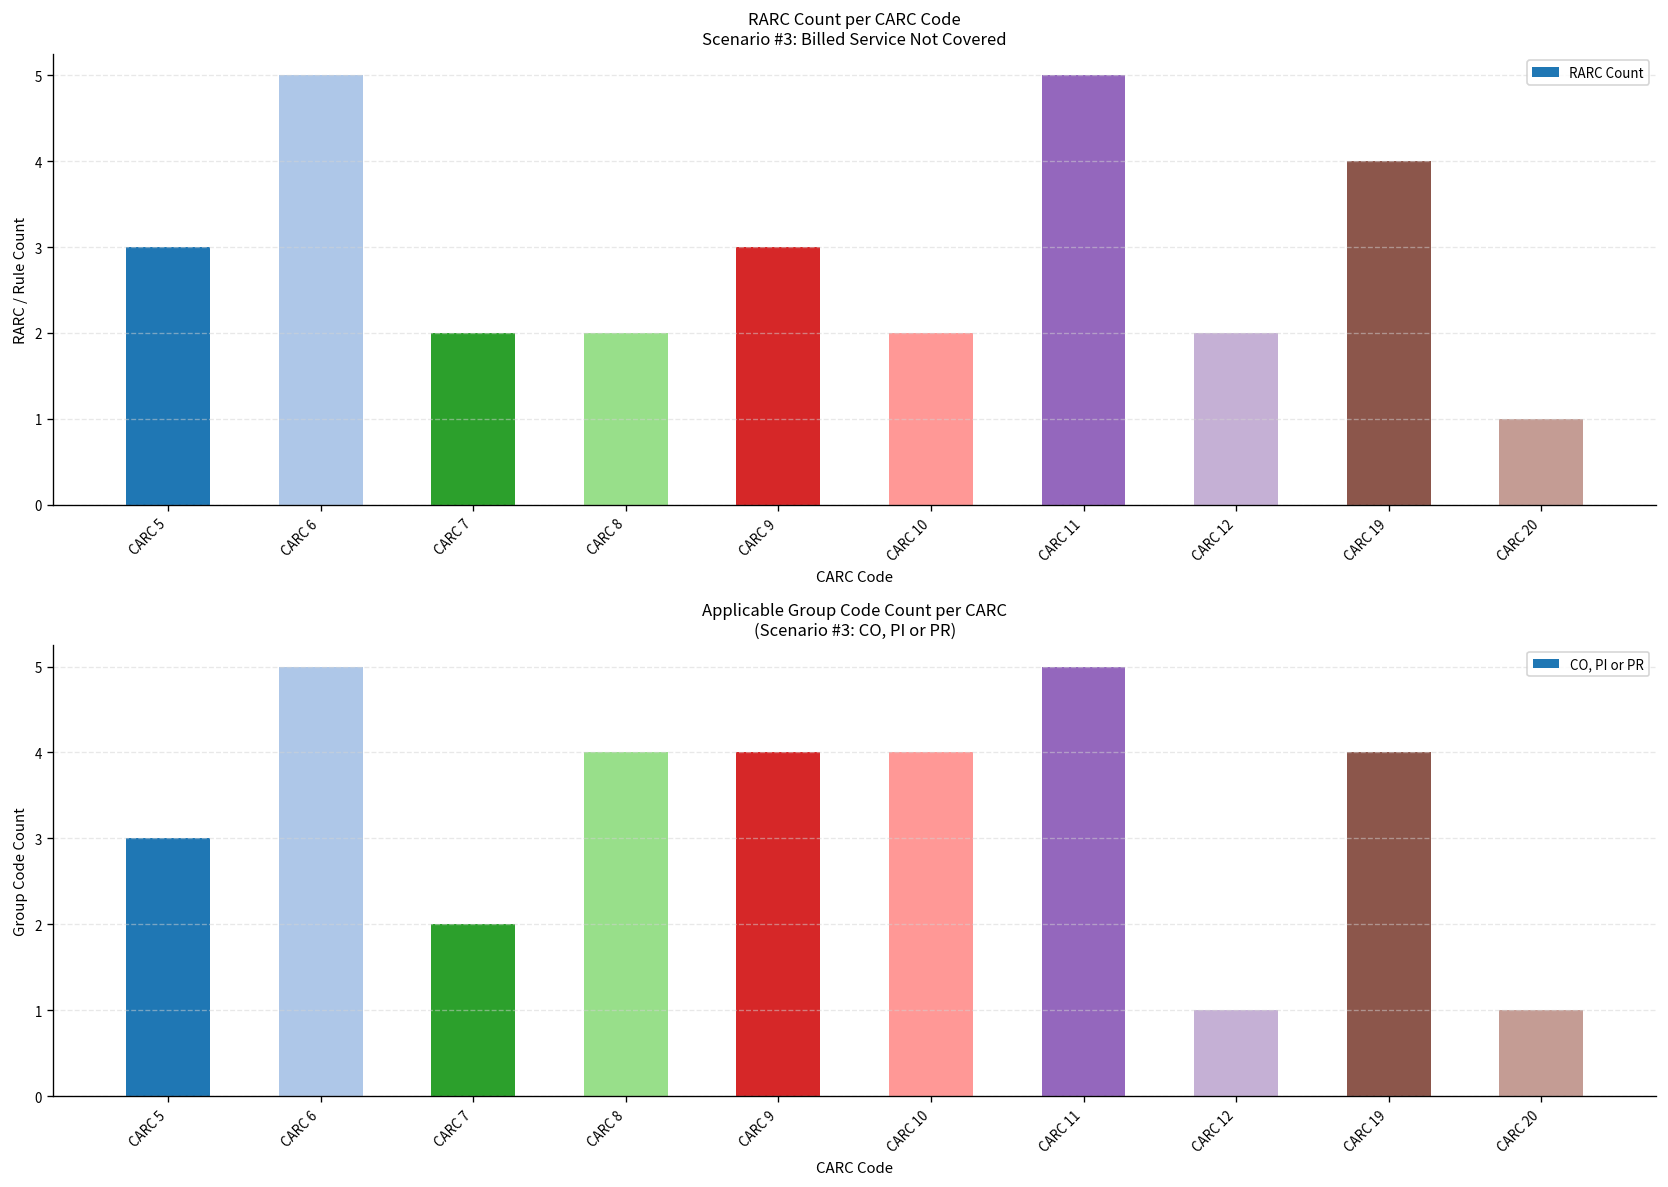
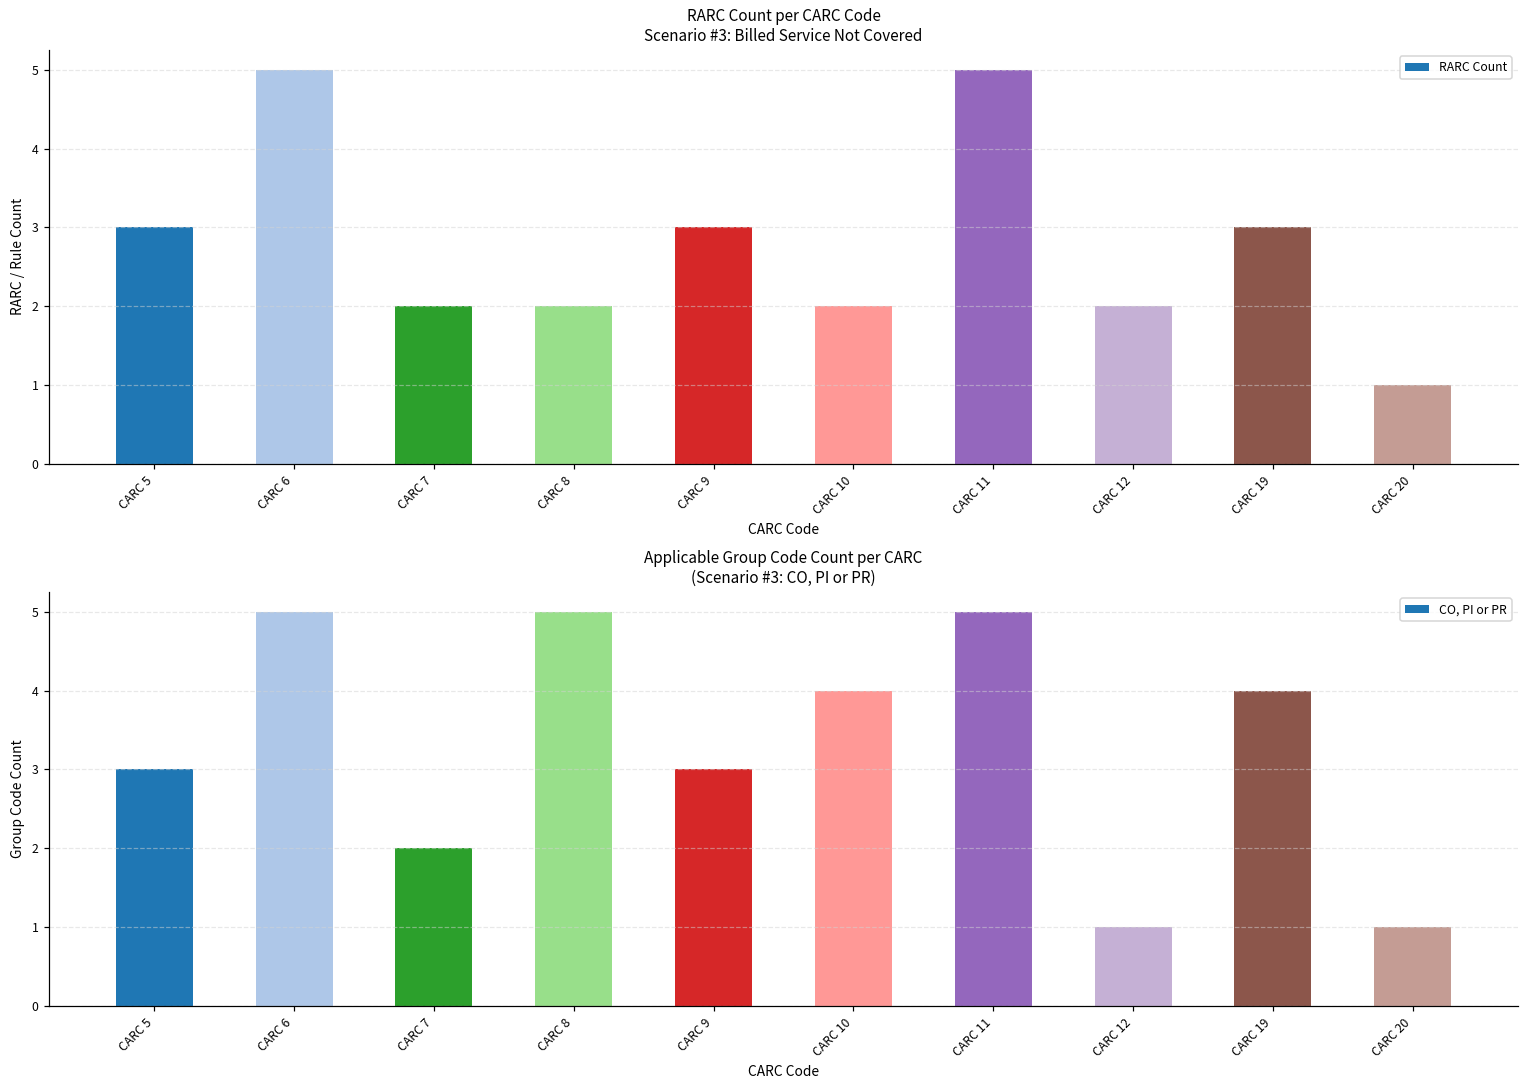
RARC Count per CARC Code Scenario #3: Billed Service Not Covered, CARC 19: 4 -> 3
Applicable Group Code Count per CARC (Scenario #3: CO, PI or PR), CARC 8: 4 -> 5
Applicable Group Code Count per CARC (Scenario #3: CO, PI or PR), CARC 9: 4 -> 3
